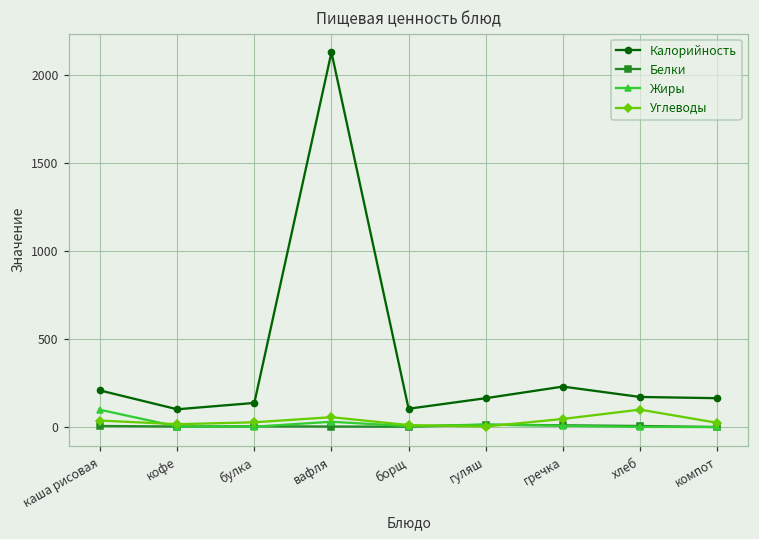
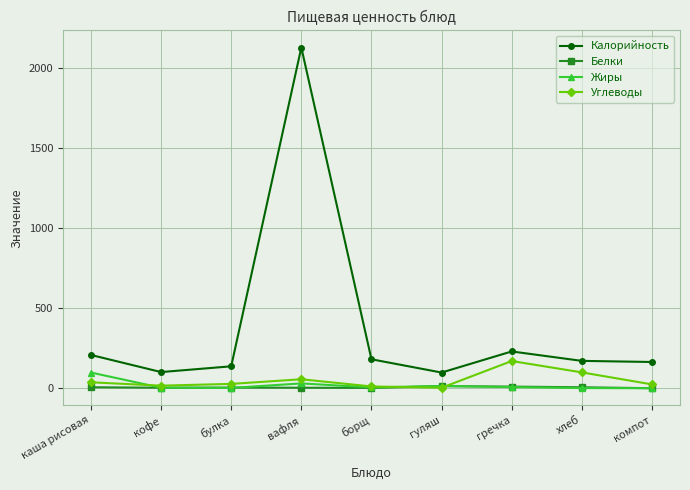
Калорийность, борщ: 100 -> 180
Калорийность, гуляш: 160 -> 100
Углеводы, гречка: 50 -> 170
